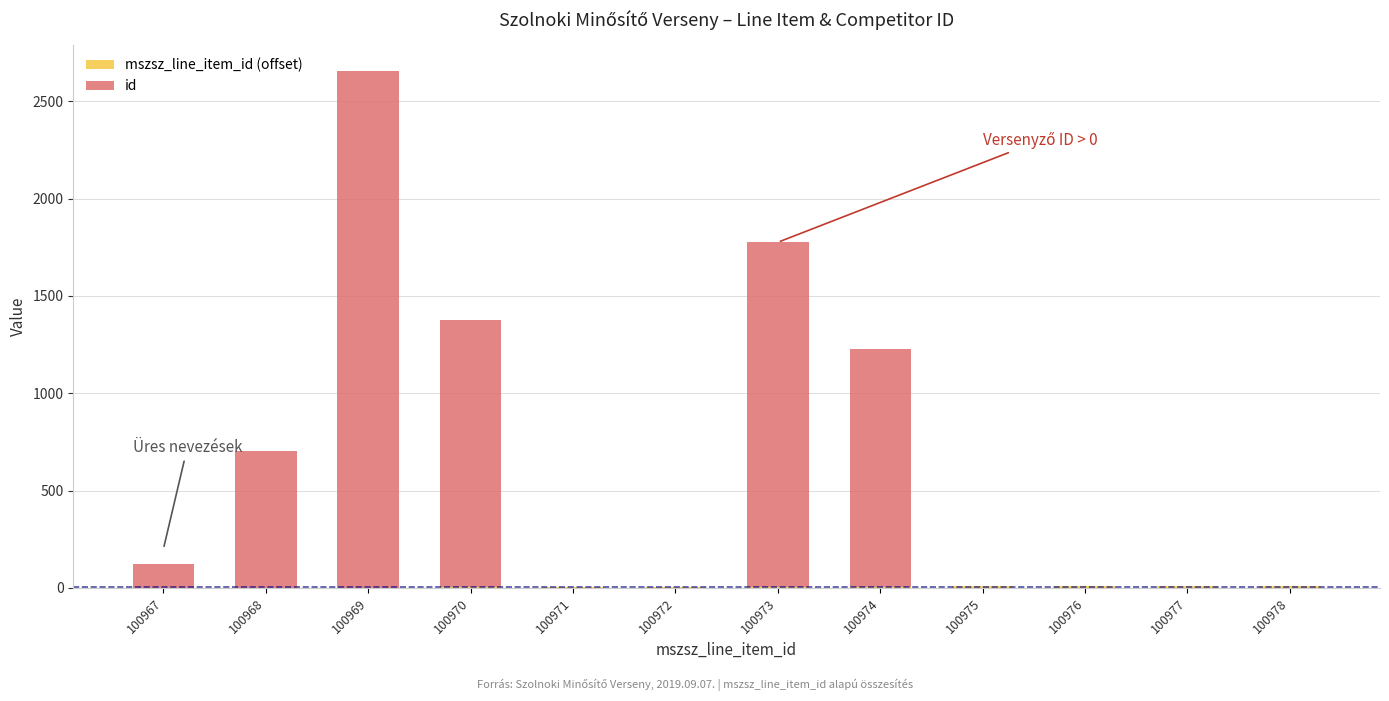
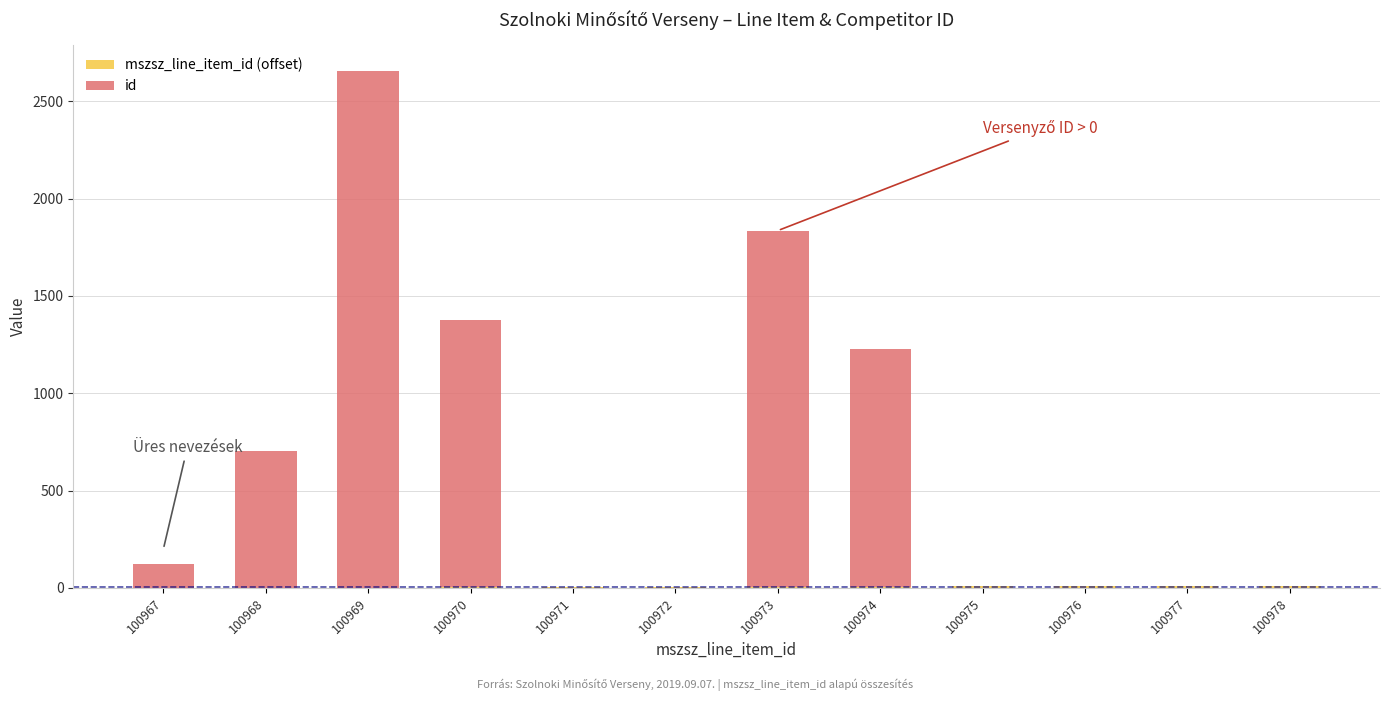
id, 100973: 1770 -> 1830
